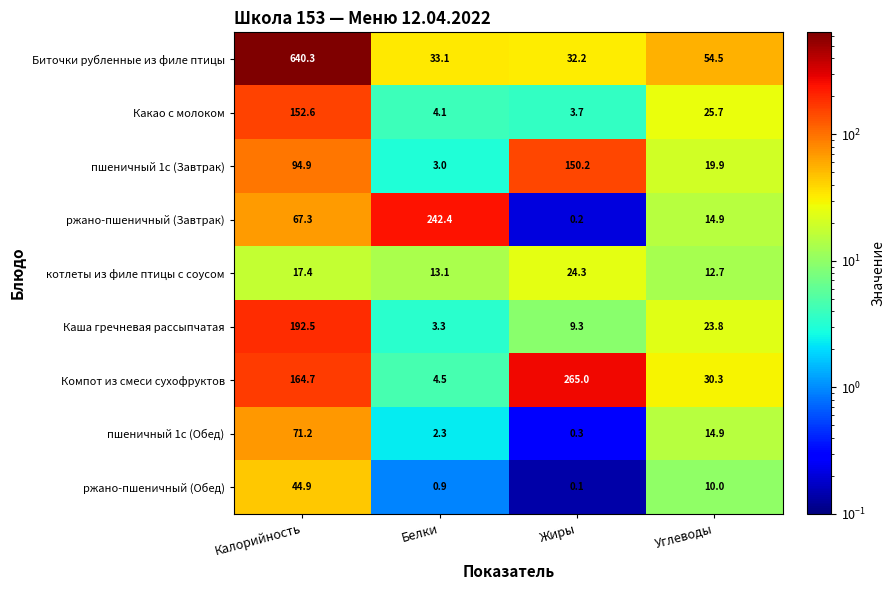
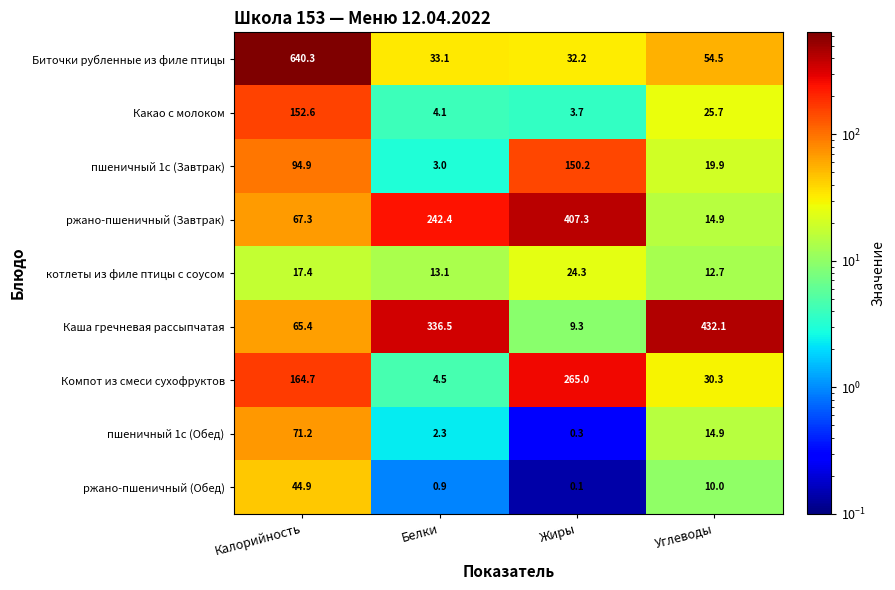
ржано-пшеничный (Завтрак), Жиры: 0.2 -> 407.3
Каша гречневая рассыпчатая, Калорийность: 192.5 -> 65.4
Каша гречневая рассыпчатая, Белки: 3.3 -> 336.5
Каша гречневая рассыпчатая, Углеводы: 23.8 -> 432.1
